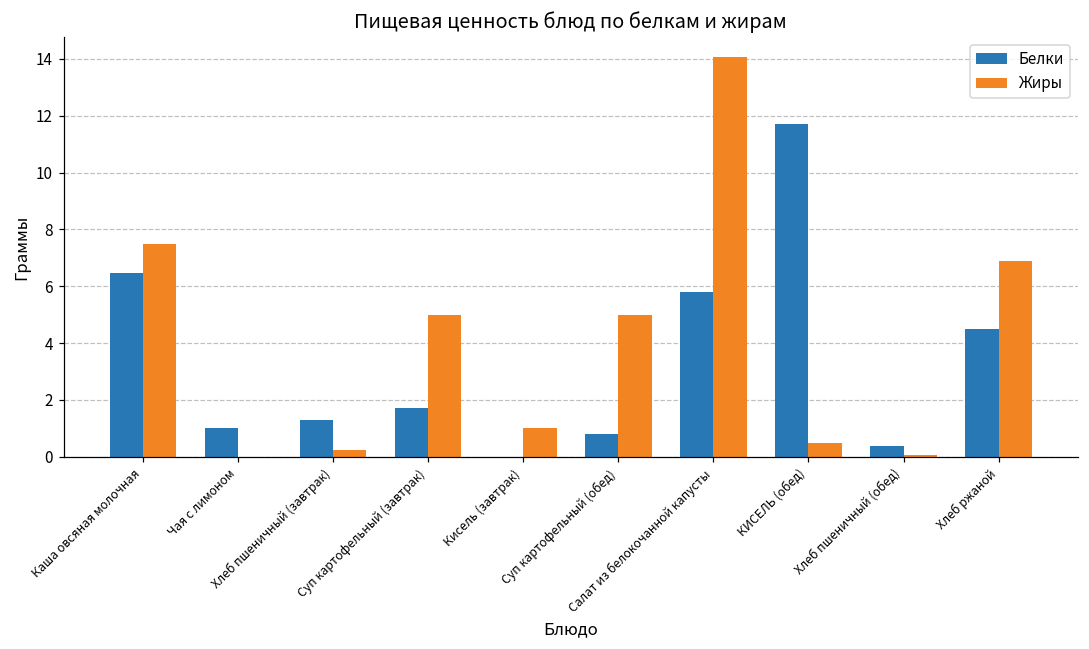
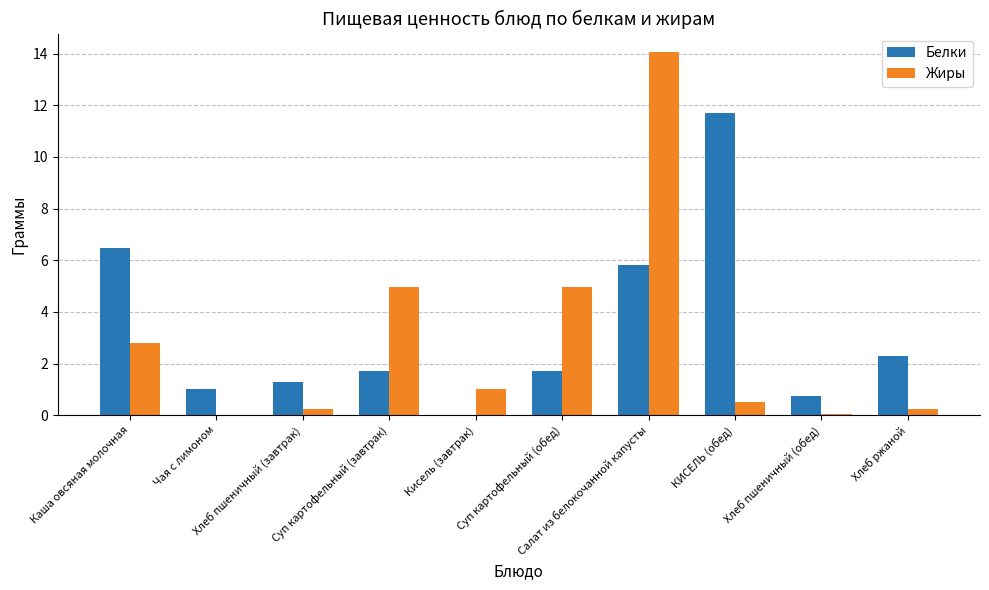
Жиры, Каша овсяная молочная: 7.5 -> 2.8
Белки, Суп картофельный (обед): 0.8 -> 1.7
Белки, Хлеб пшеничный (обед): 0.4 -> 0.8
Белки, Хлеб ржаной: 4.5 -> 2.3
Жиры, Хлеб ржаной: 6.9 -> 0.2
